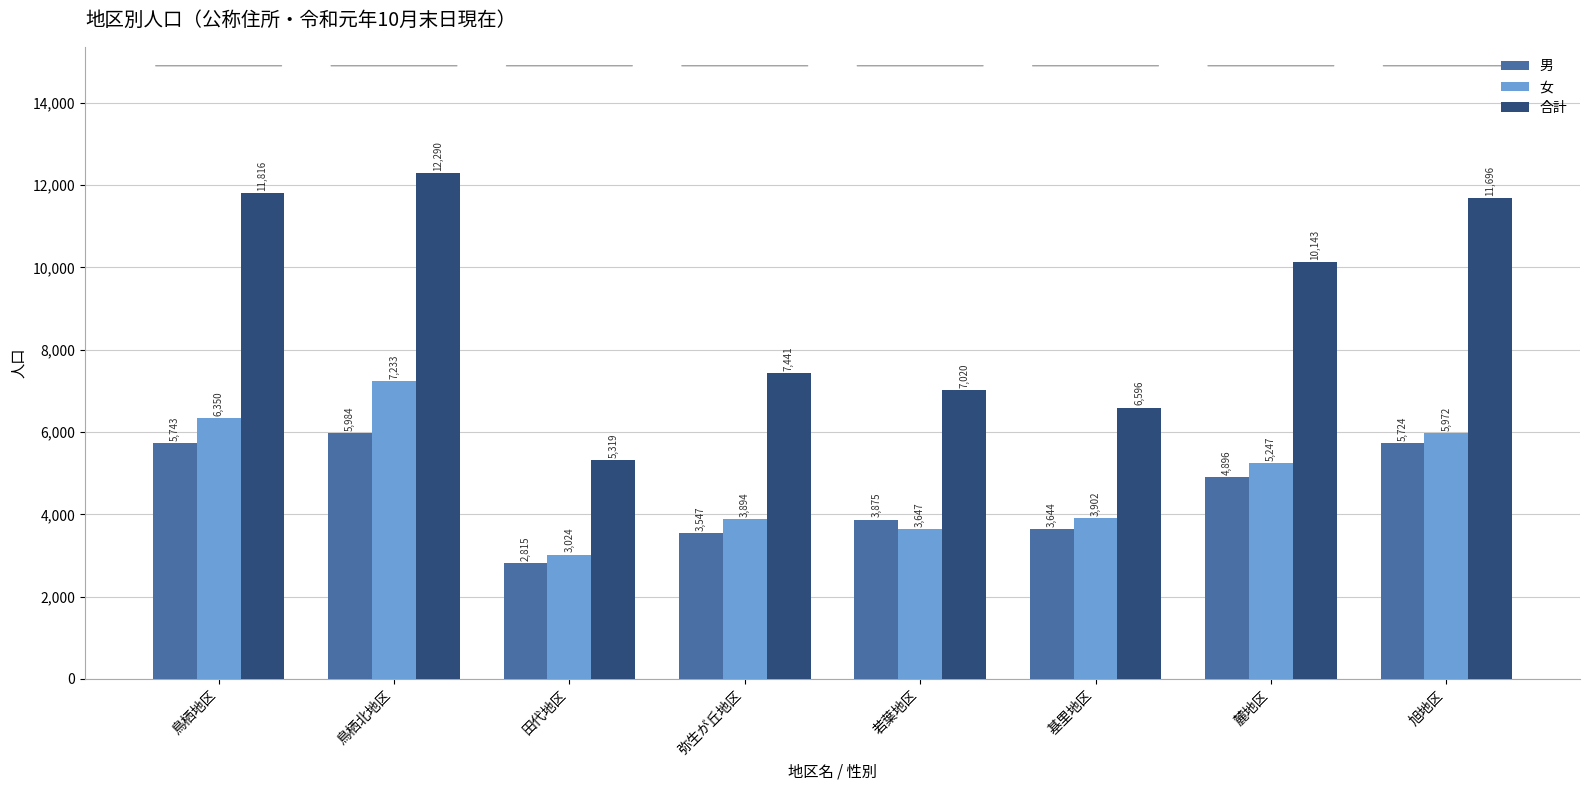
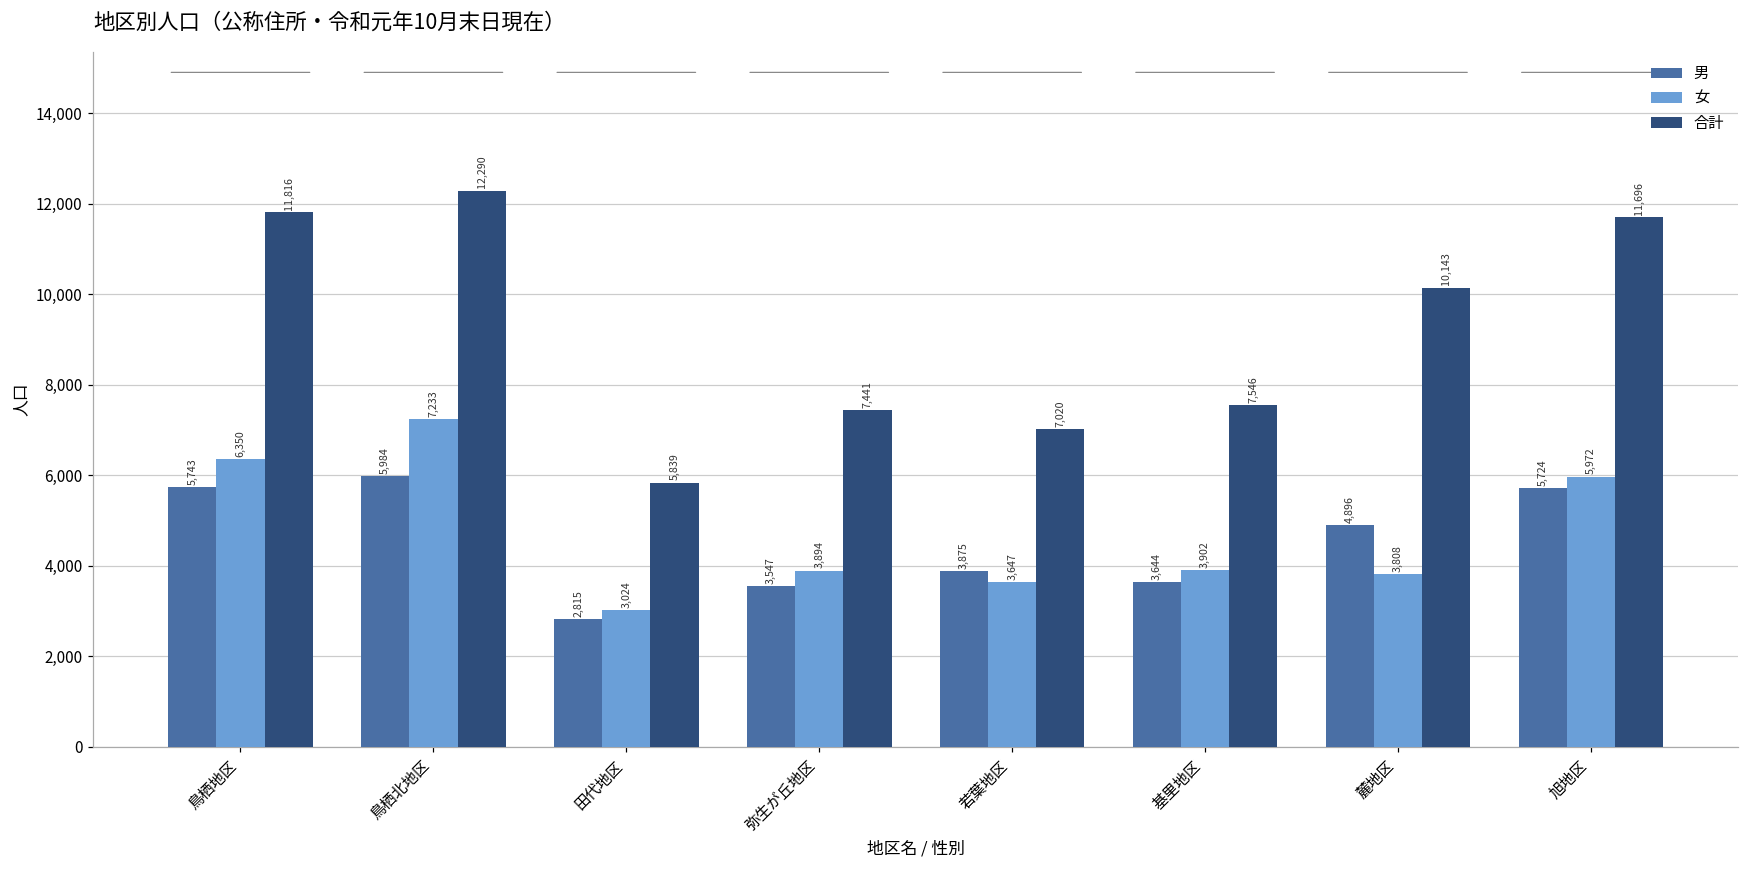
合計, 田代地区: 5,319 -> 5,839
合計, 基里地区: 6,596 -> 7,546
女, 麓地区: 5,247 -> 3,808
